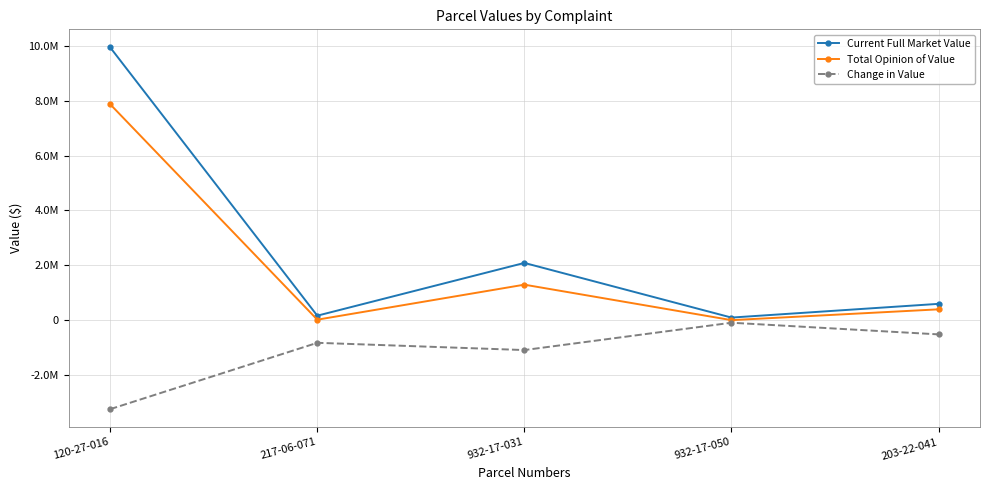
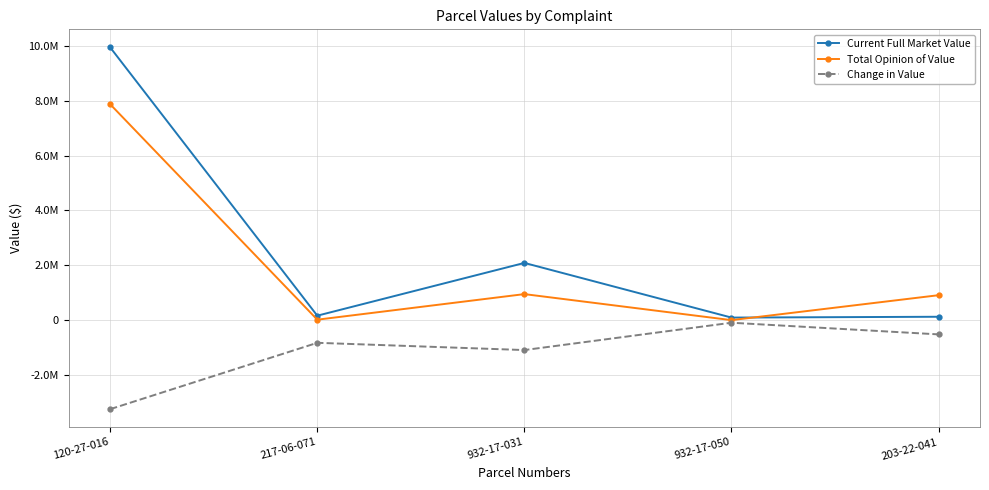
Total Opinion of Value, 932-17-031: 1300000 -> 1000000
Current Full Market Value, 203-22-041: 600000 -> 100000
Total Opinion of Value, 203-22-041: 400000 -> 900000
